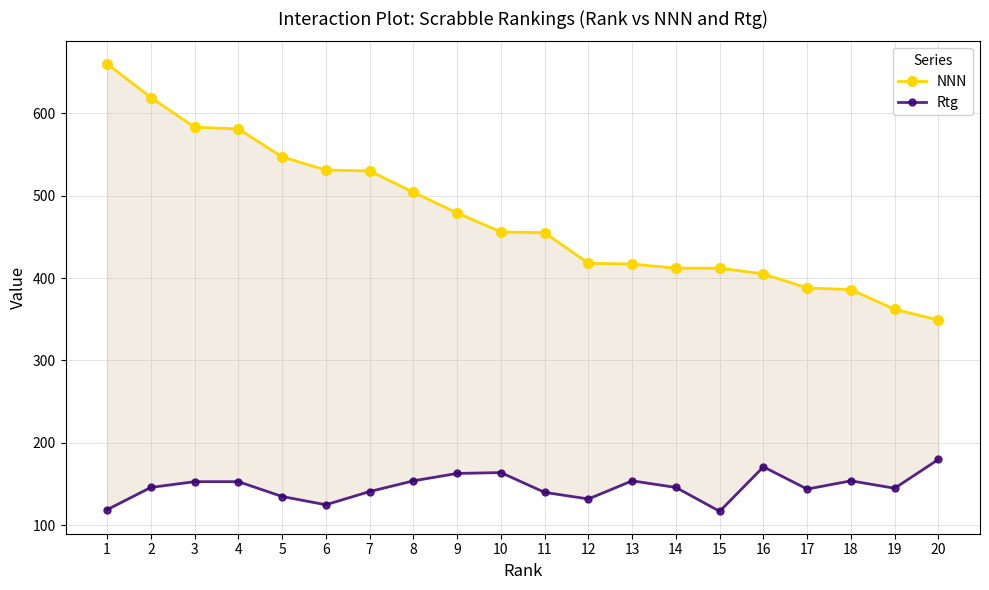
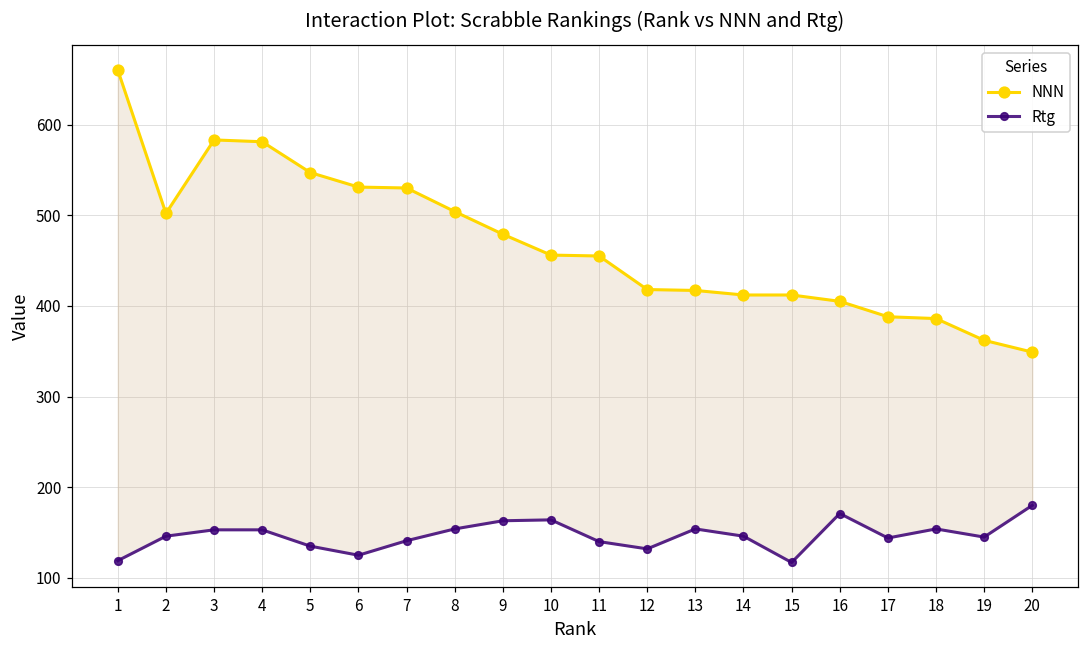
NNN, 2: 620 -> 500
